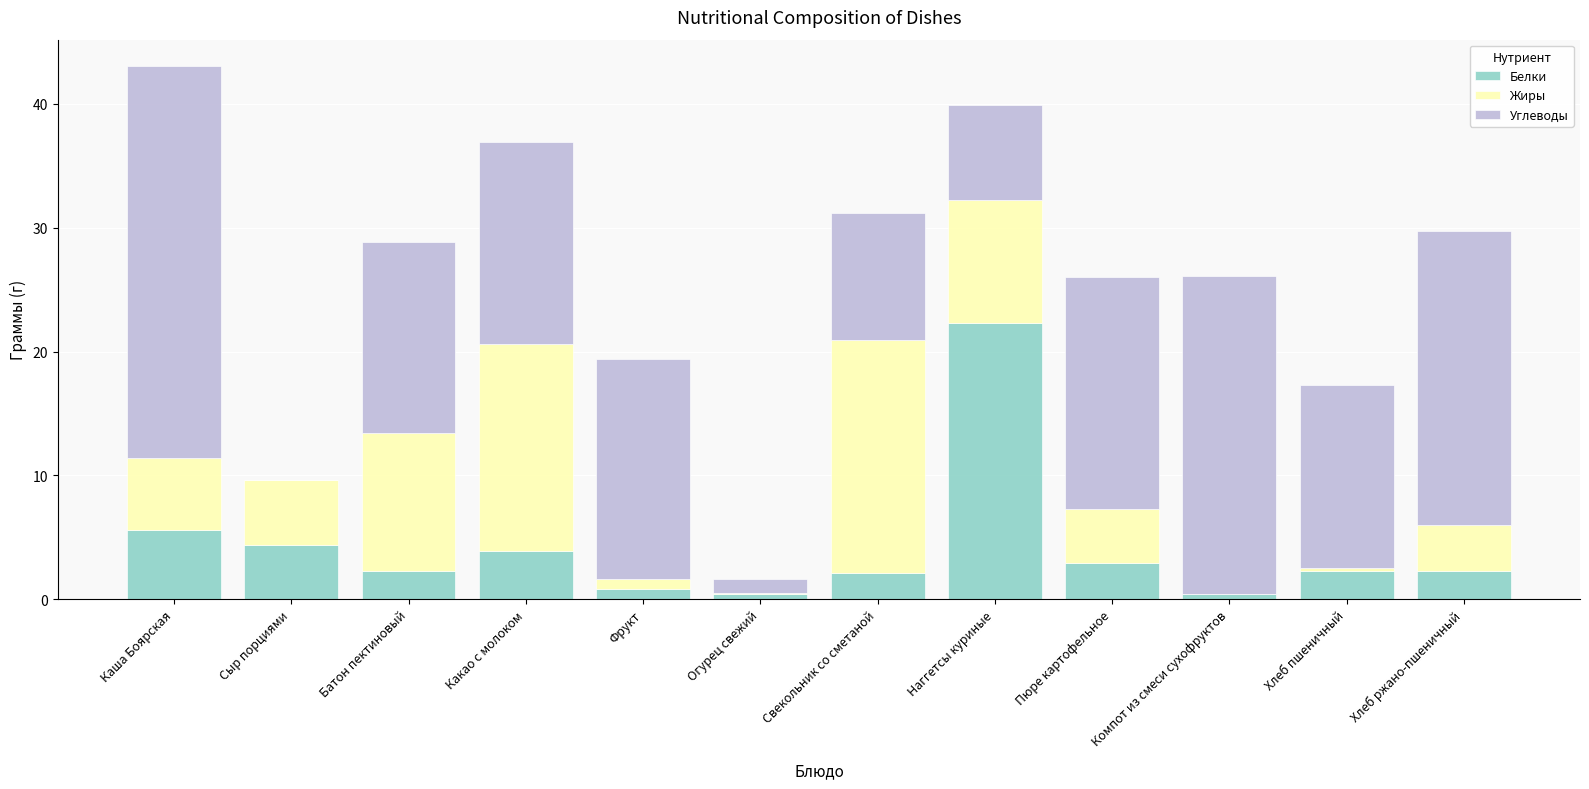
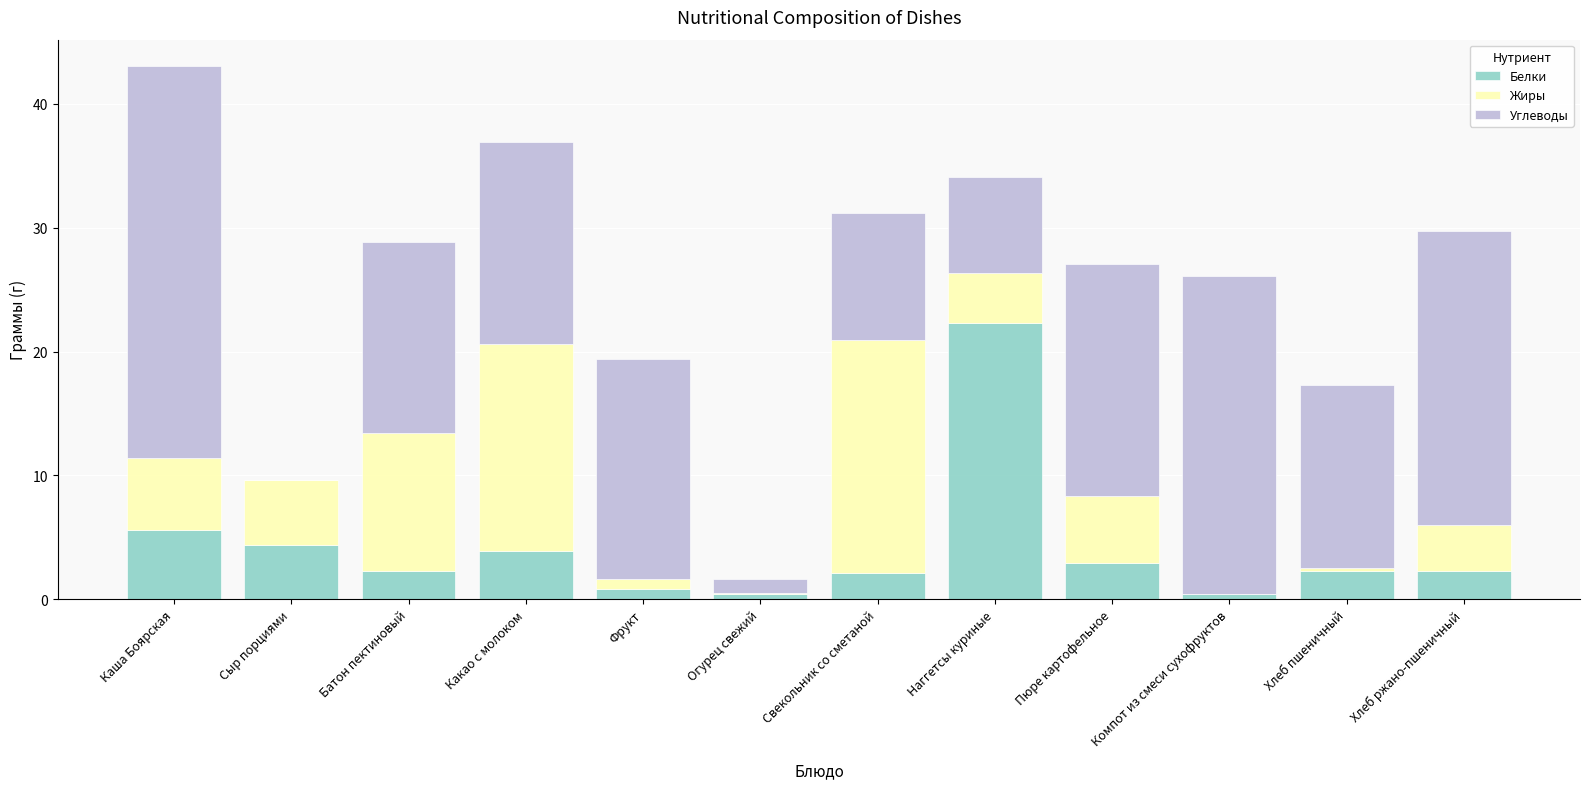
Жиры, Наггетсы куриные: 10.0 -> 4.1
Жиры, Пюре картофельное: 4.3 -> 5.4
